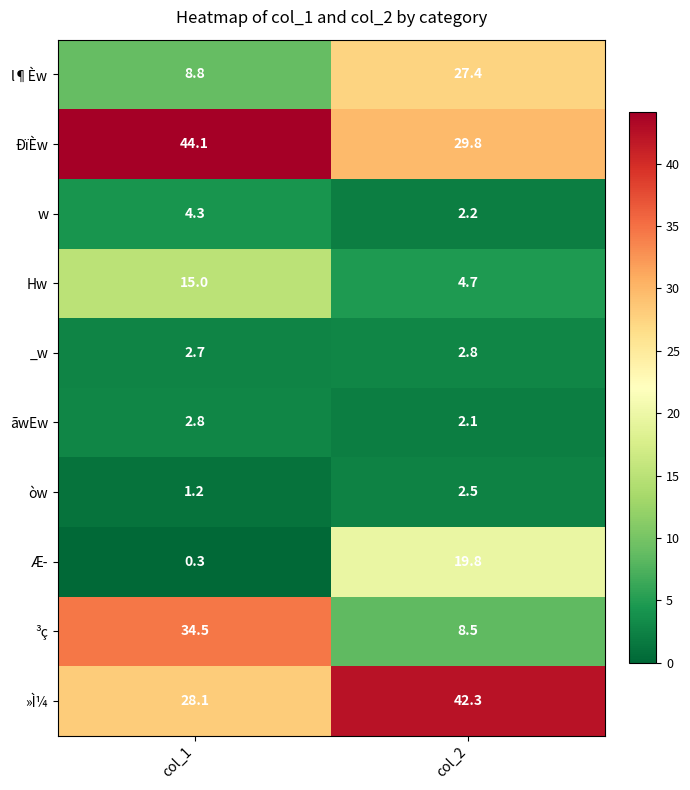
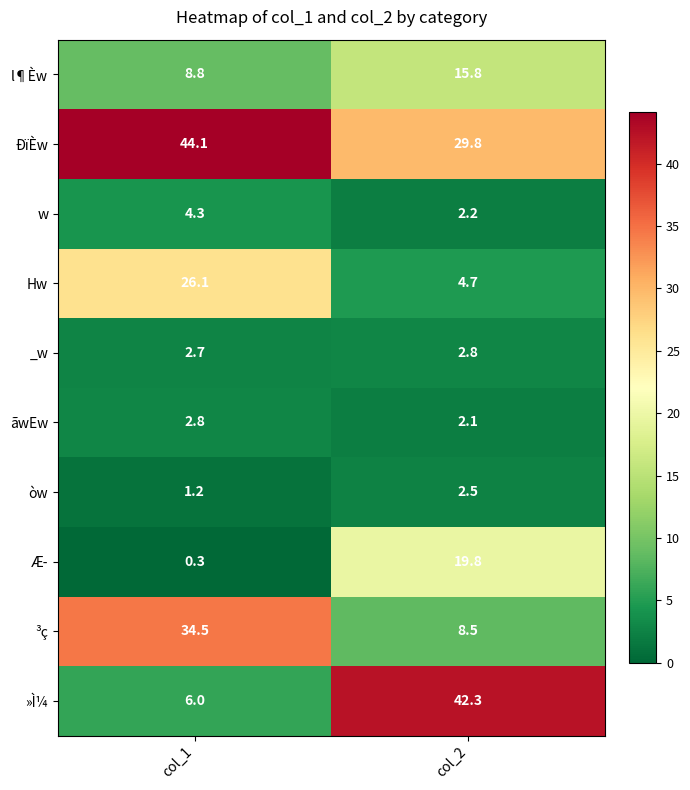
l¶Èw, col_2: 27.4 -> 15.8
Hw, col_1: 15.0 -> 26.1
»Ì¼, col_1: 28.1 -> 6.0
